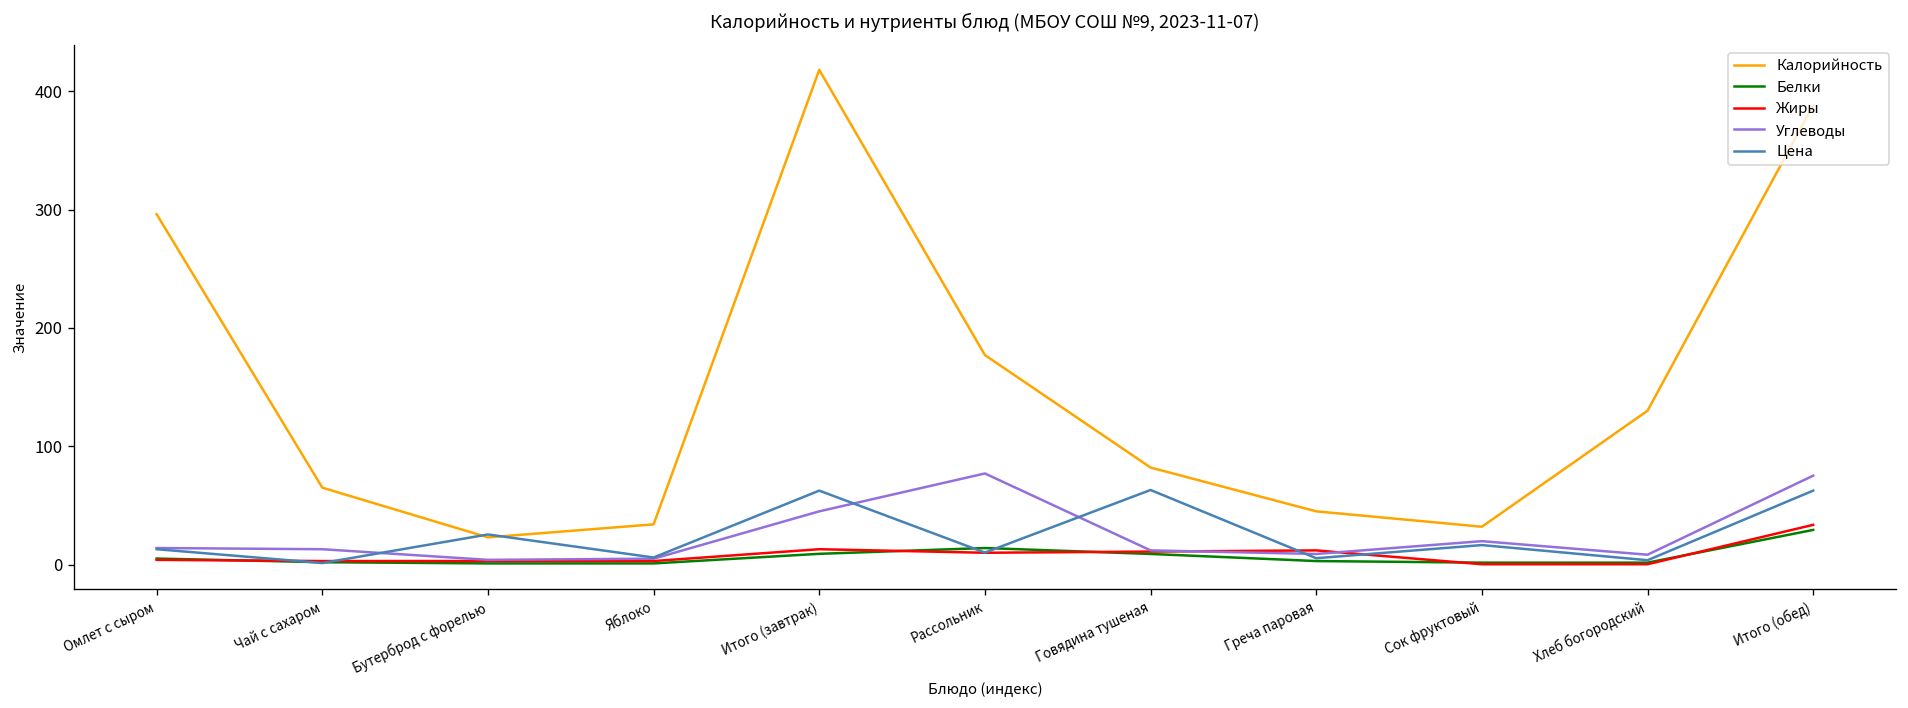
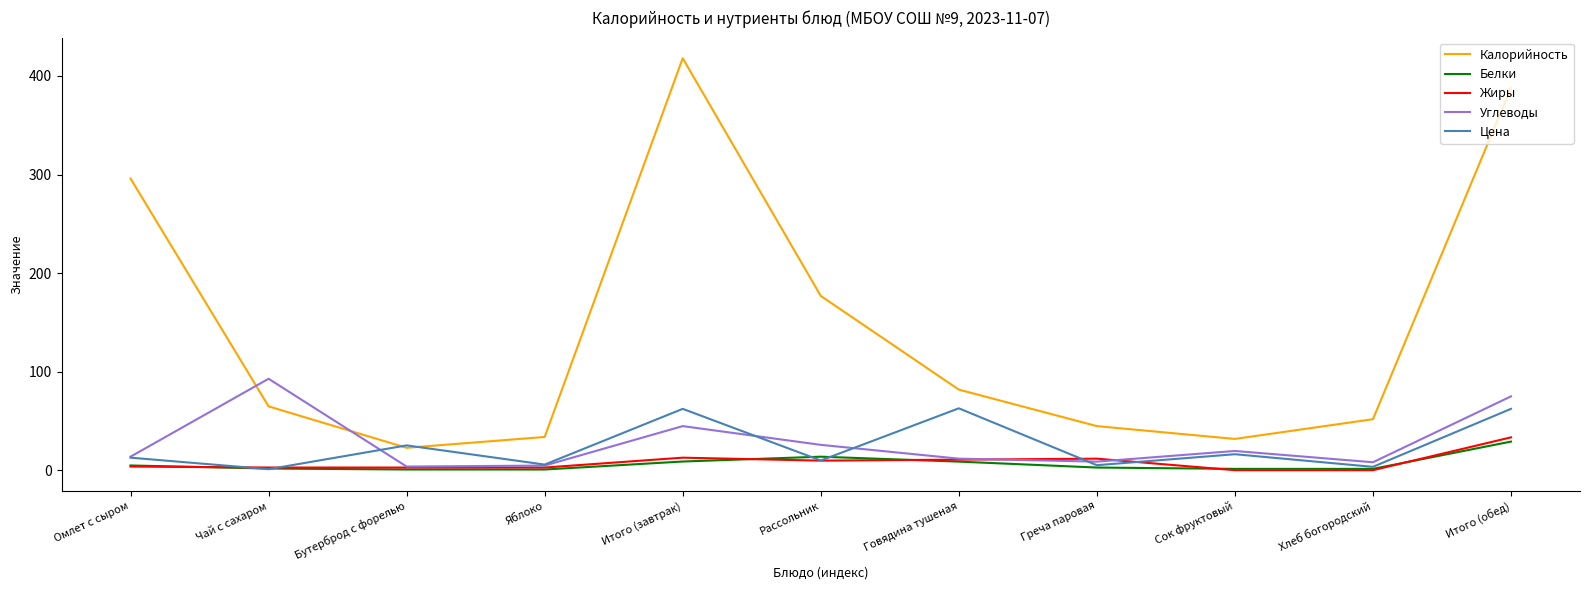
Углеводы, Чай с сахаром: 10 -> 90
Углеводы, Рассольник: 80 -> 30
Калорийность, Хлеб богородский: 130 -> 50
